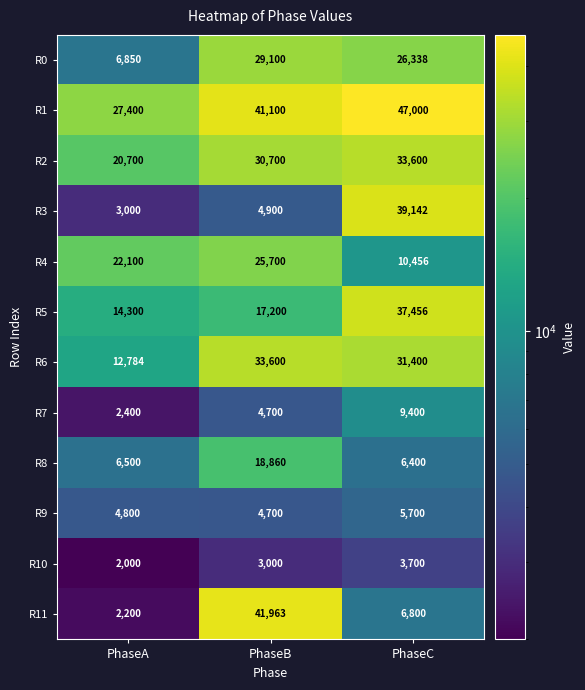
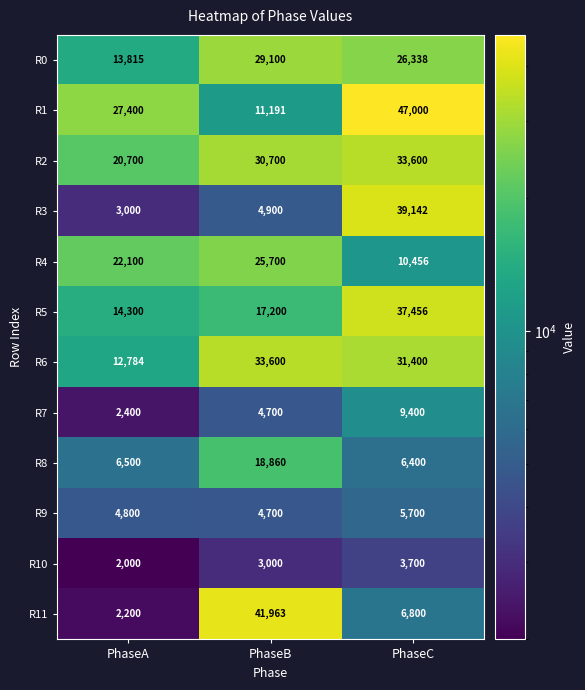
R0, PhaseA: 6,850 -> 13,815
R1, PhaseB: 41,100 -> 11,191
